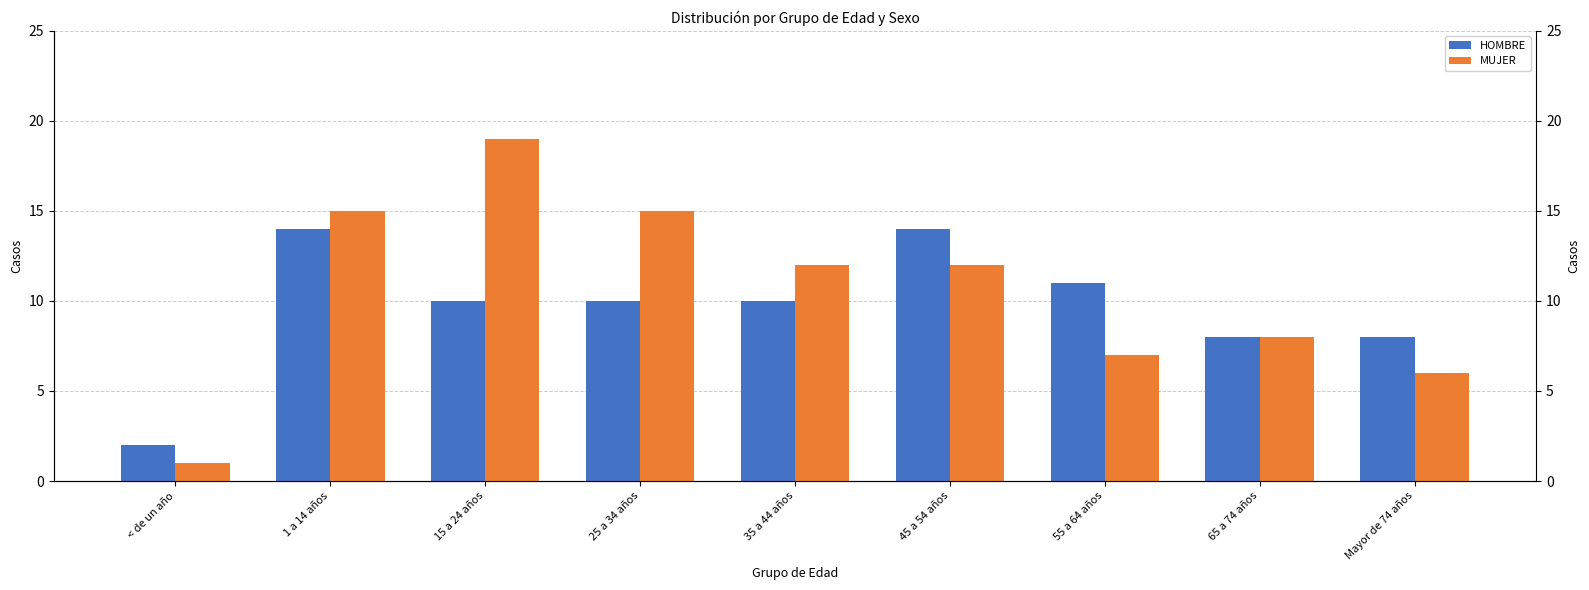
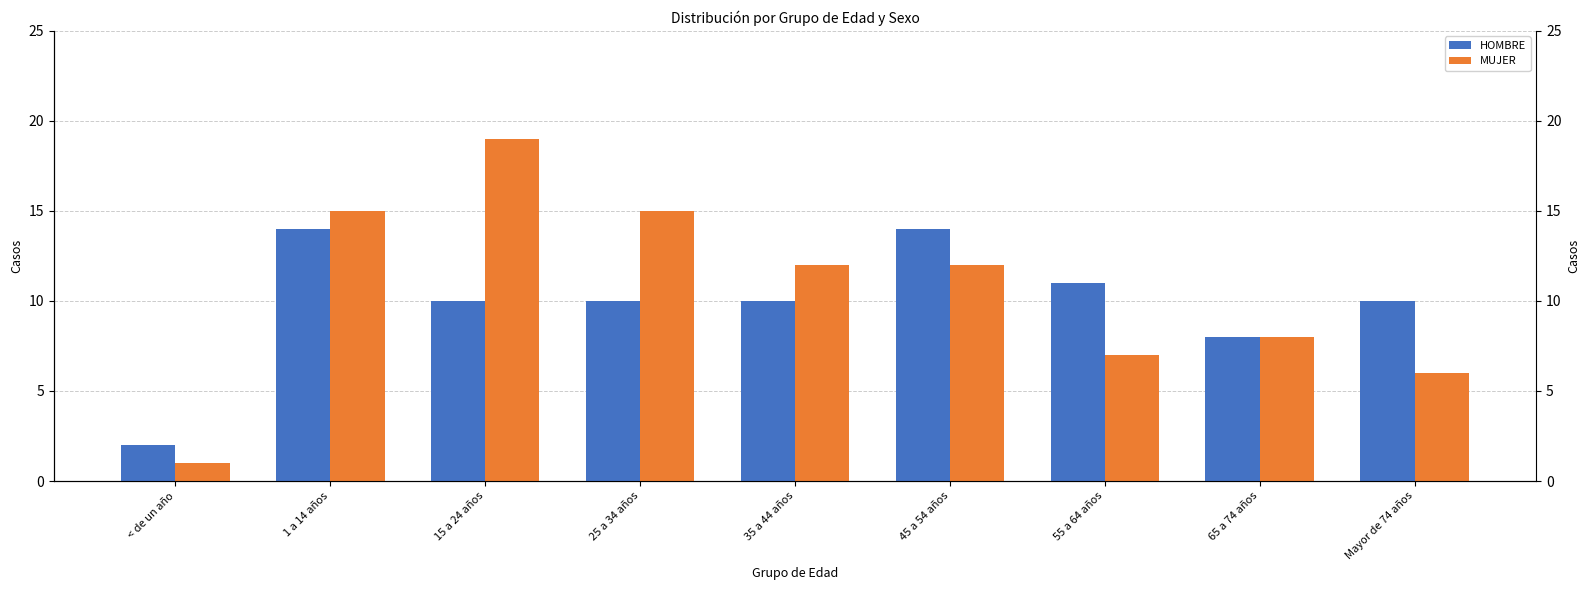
HOMBRE, Mayor de 74 años: 8 -> 10
